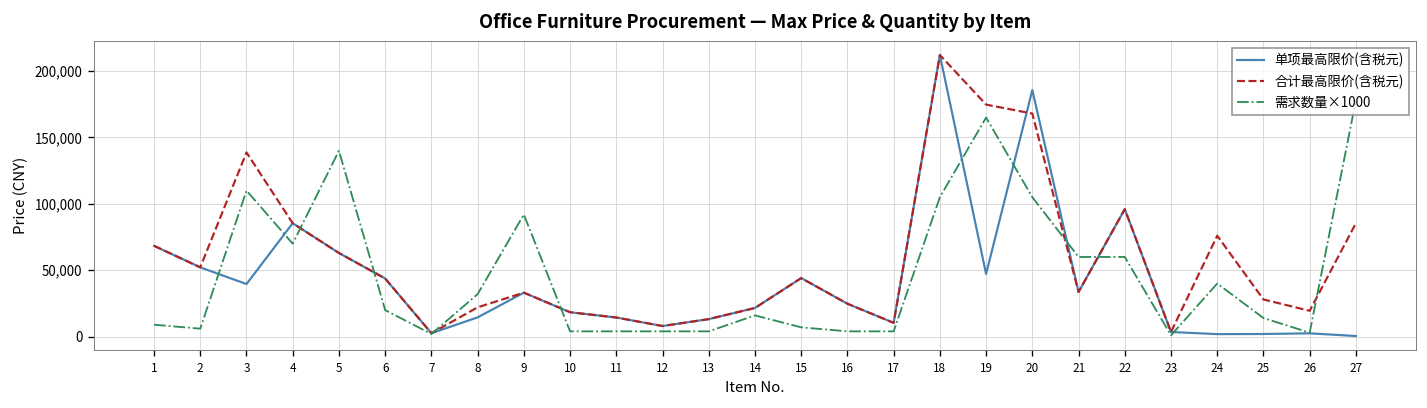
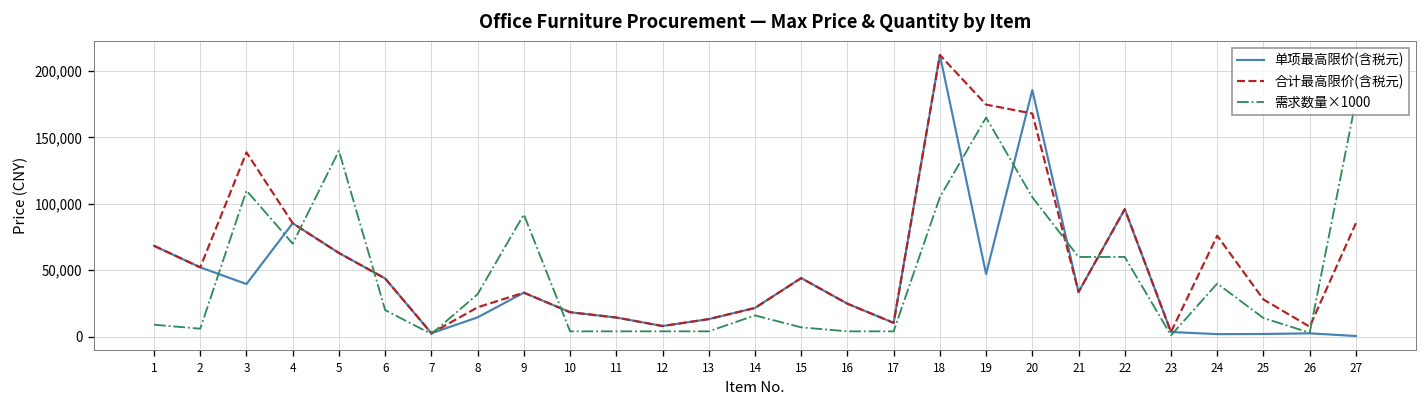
合计最高限价(含税元), 26: 19,000 -> 8,000
